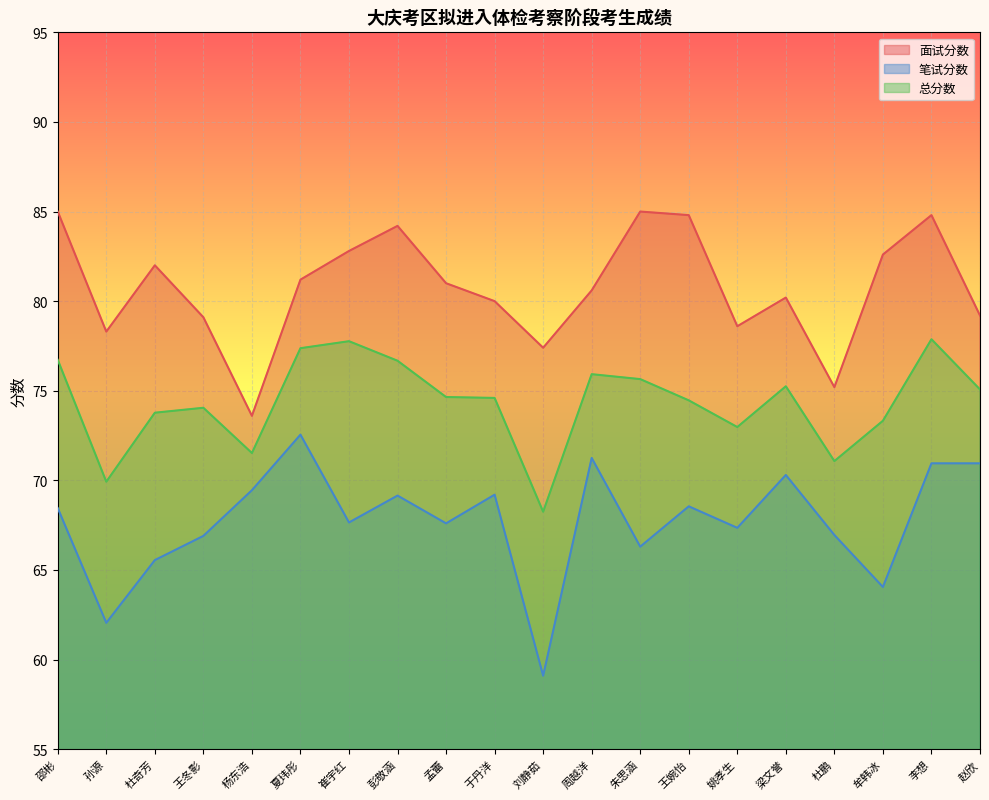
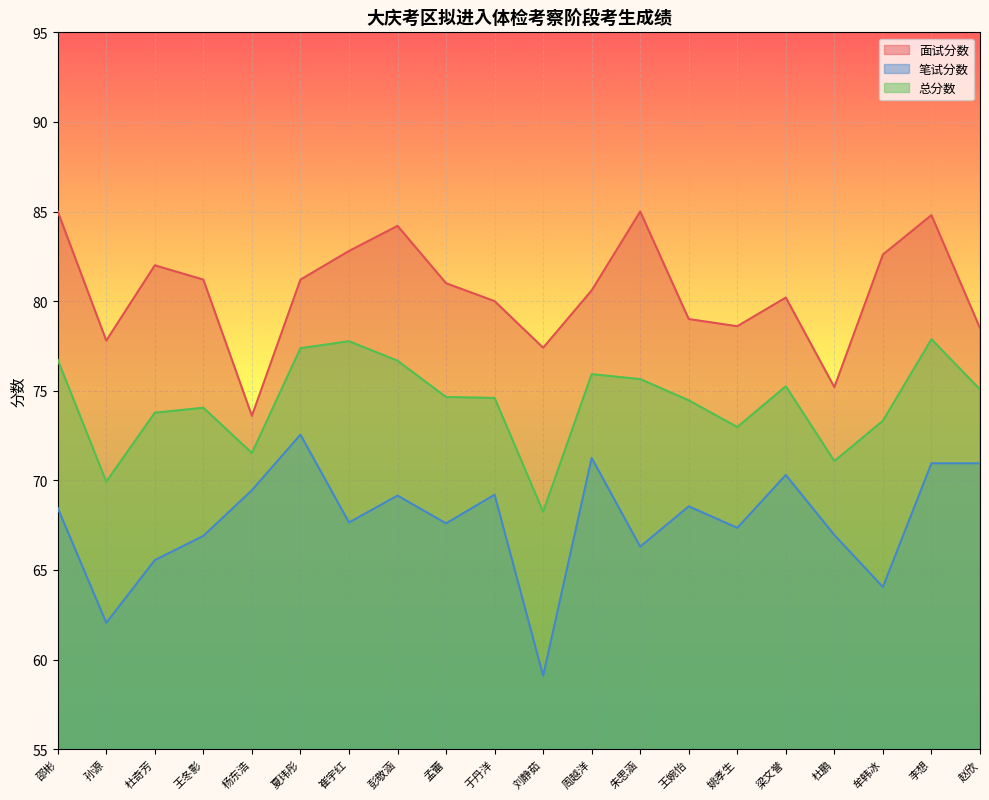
面试分数, 孙源: 78.3 -> 77.8
面试分数, 王冬影: 79.1 -> 81.2
面试分数, 王婉怡: 84.8 -> 79.0
面试分数, 赵欣: 79.2 -> 78.5
